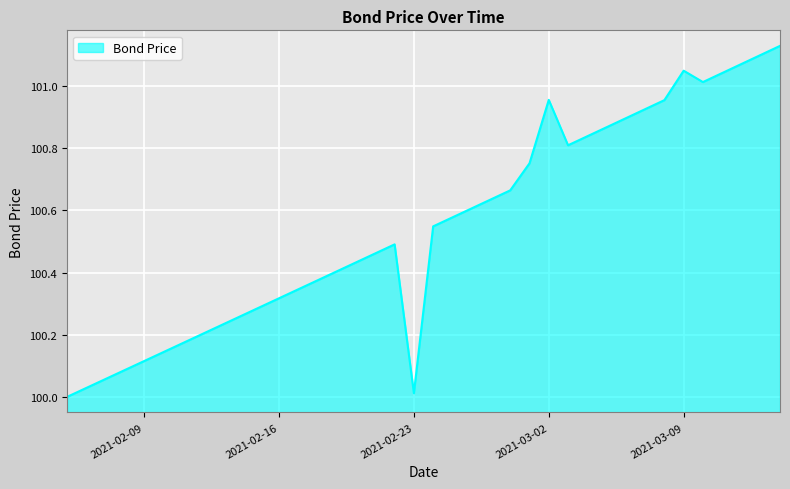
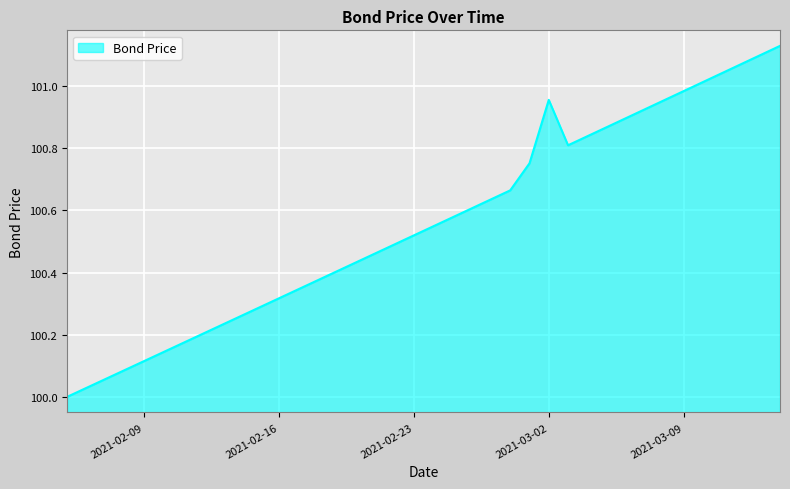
2021-02-23: 100.01 -> 100.52
2021-03-09: 101.05 -> 100.98
